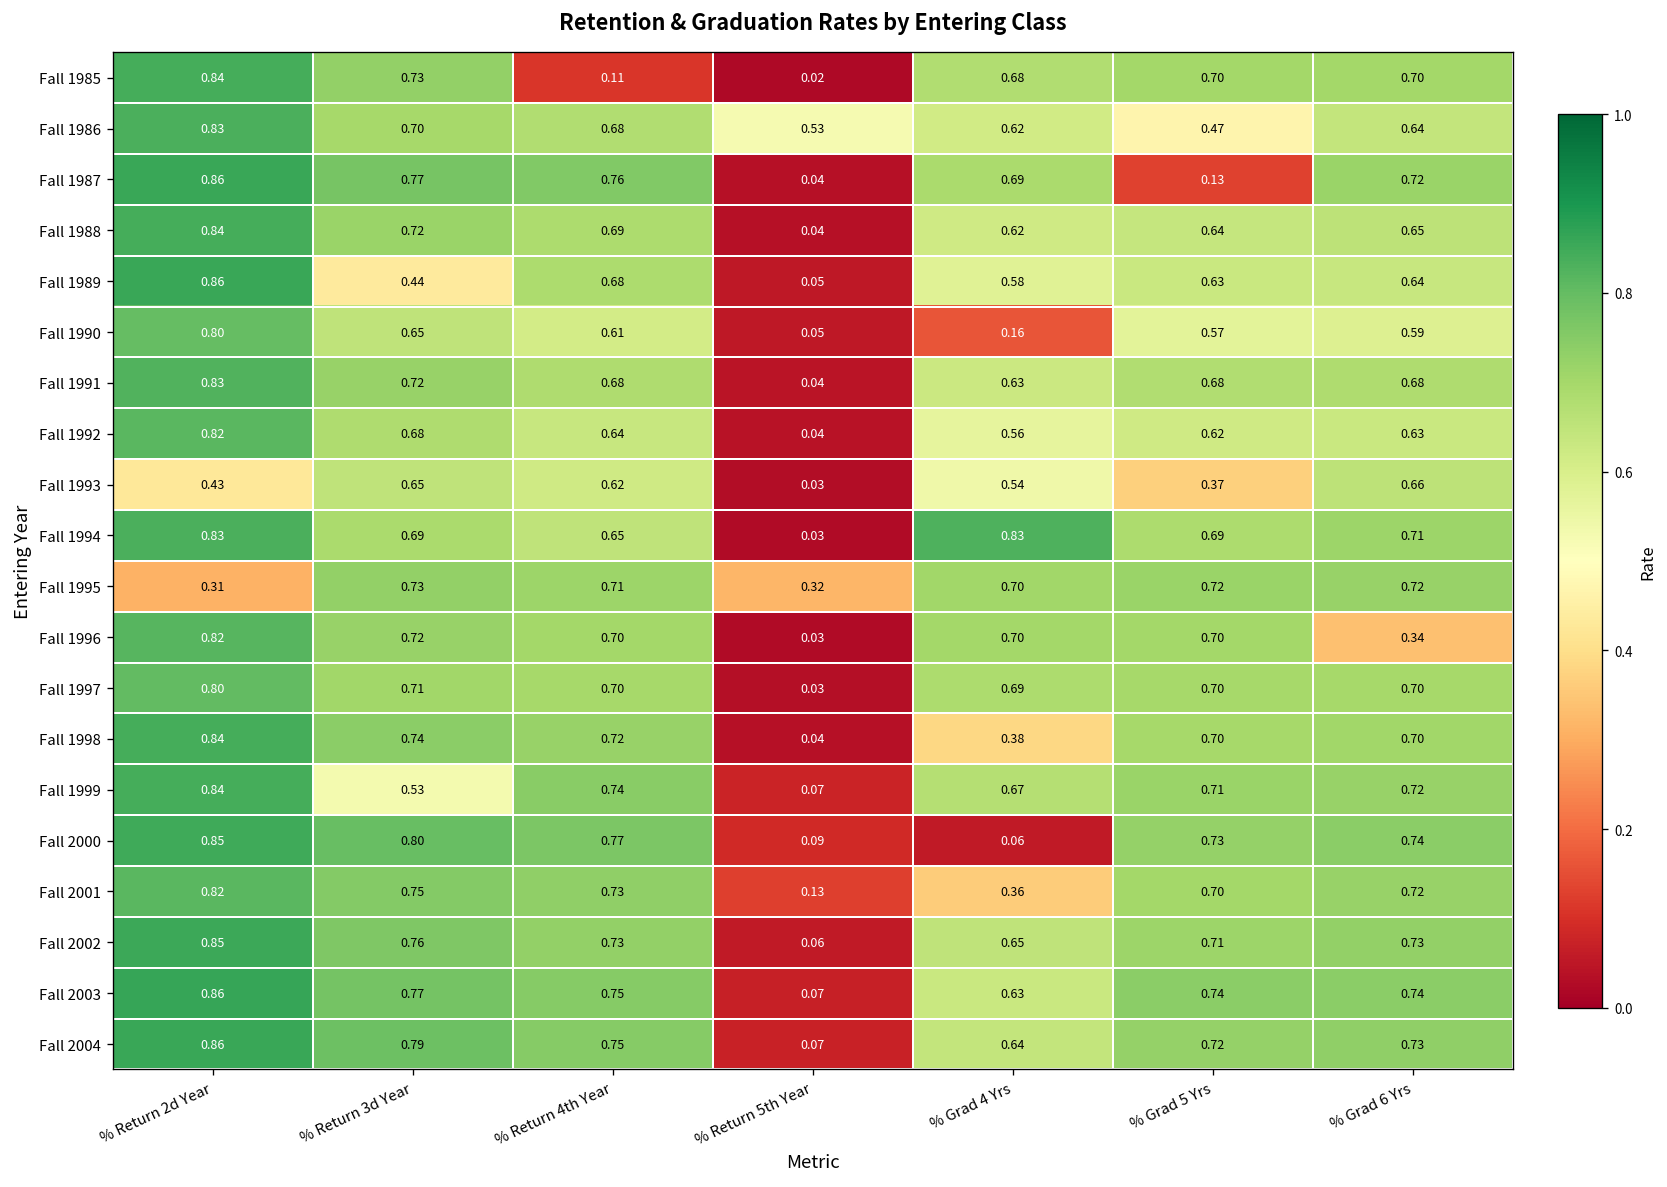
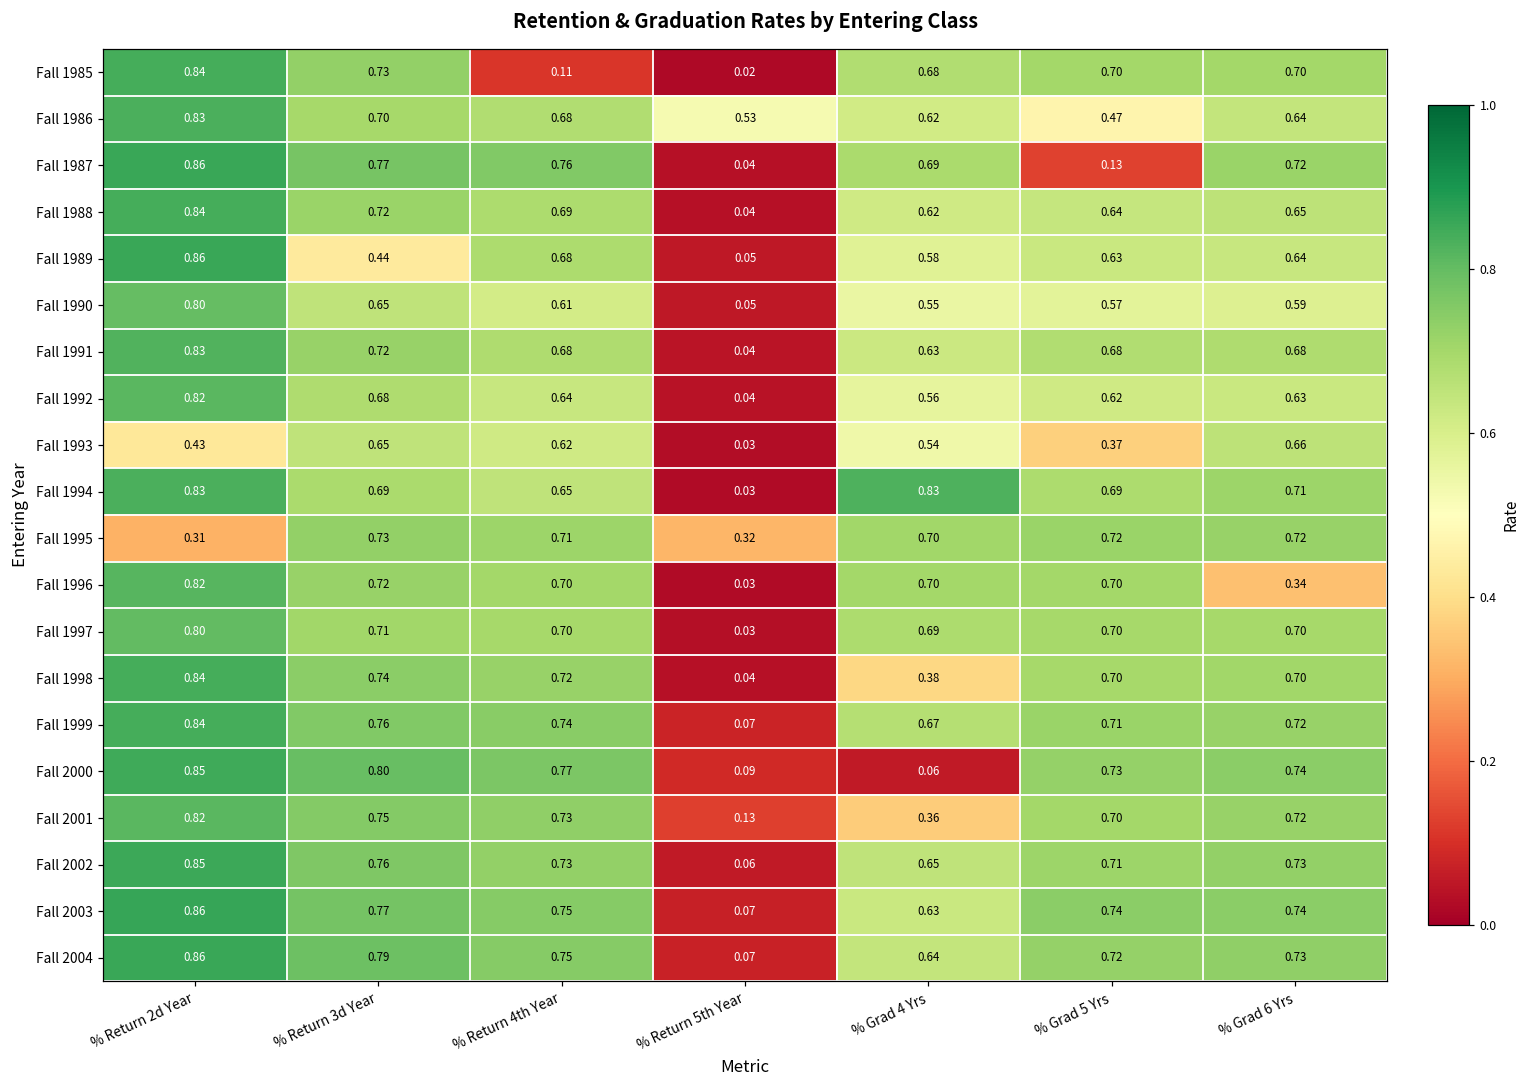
Fall 1990, % Grad 4 Yrs: 0.16 -> 0.55
Fall 1999, % Return 3d Year: 0.53 -> 0.76
